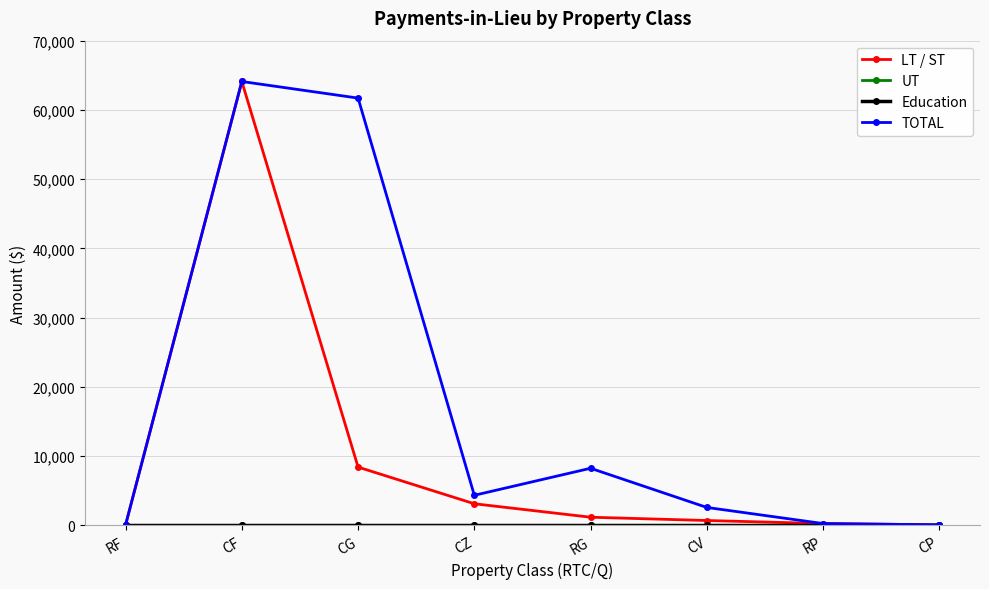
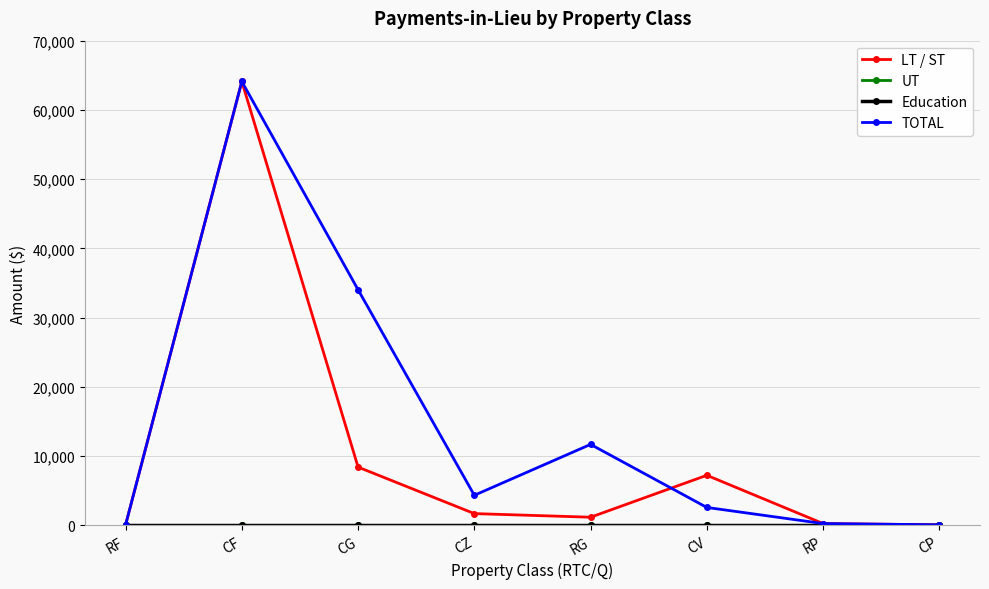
TOTAL, CG: 62,000 -> 34,000
LT / ST, CZ: 3,000 -> 2,000
TOTAL, RG: 8,000 -> 12,000
LT / ST, CV: 1,000 -> 7,000
